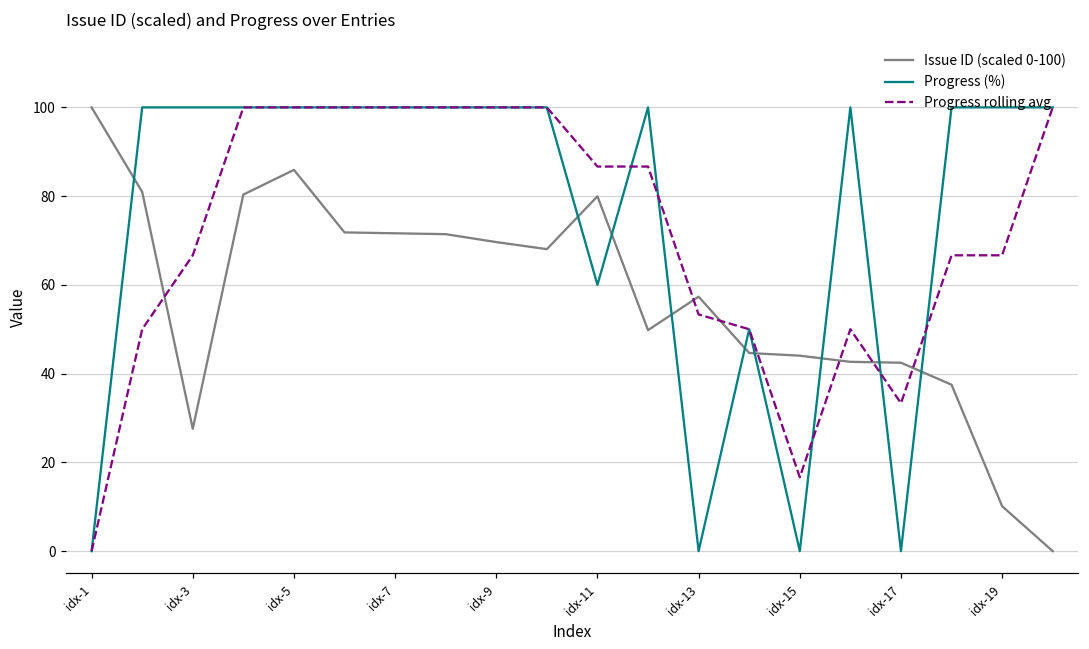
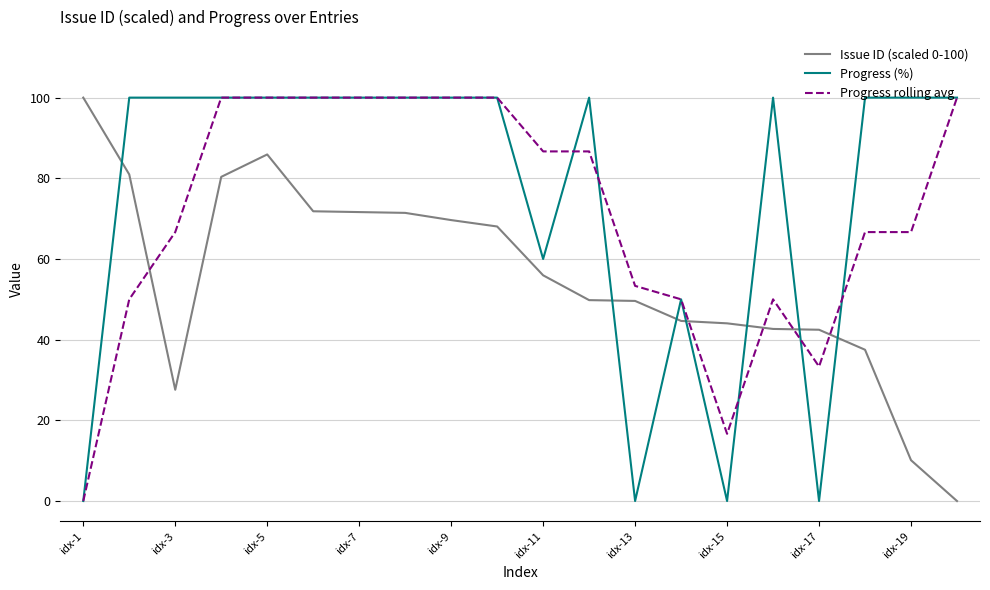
Issue ID (scaled 0-100), idx-11: 80 -> 56
Issue ID (scaled 0-100), idx-13: 57 -> 50
